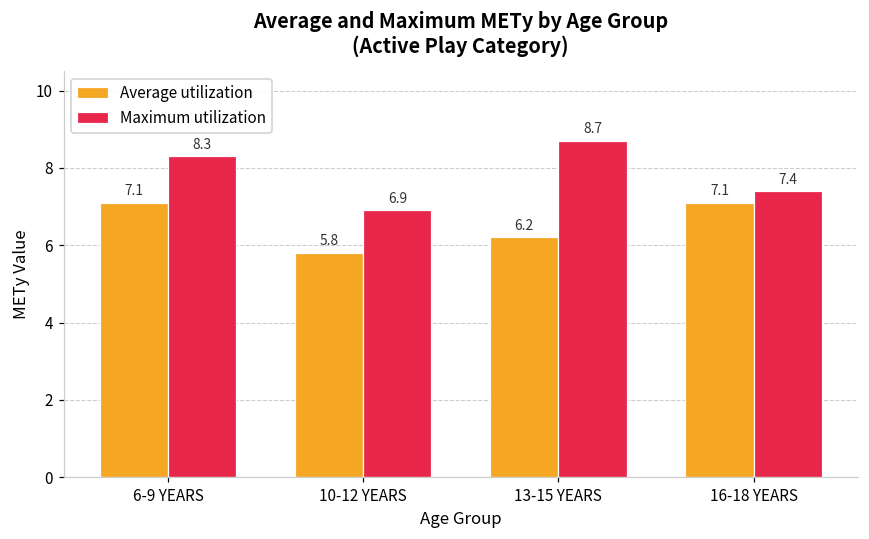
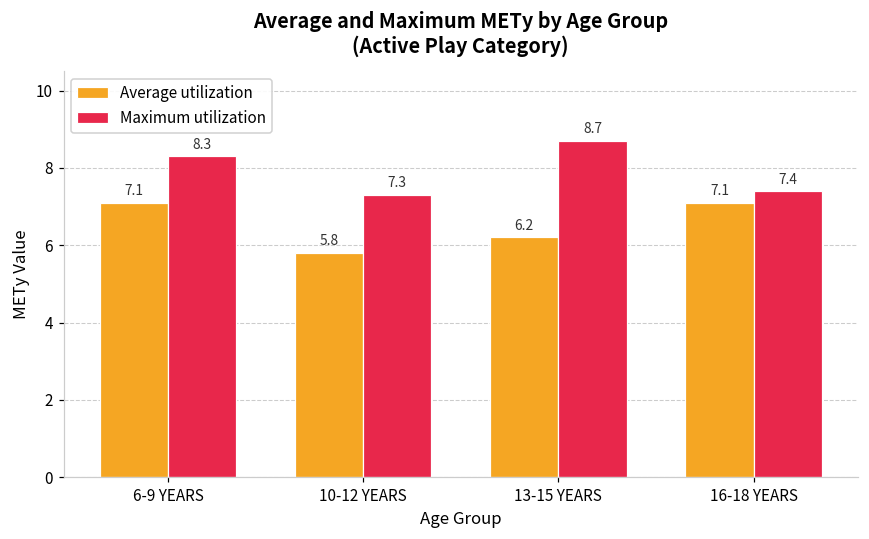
Maximum utilization, 10-12 YEARS: 6.9 -> 7.3
